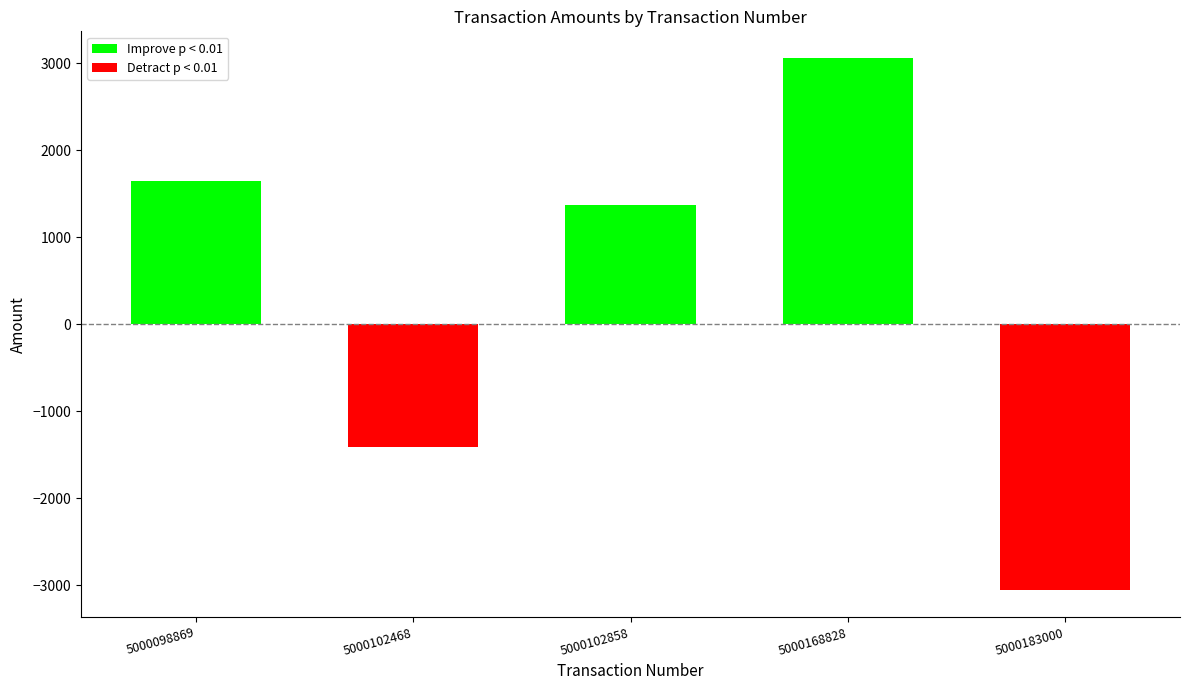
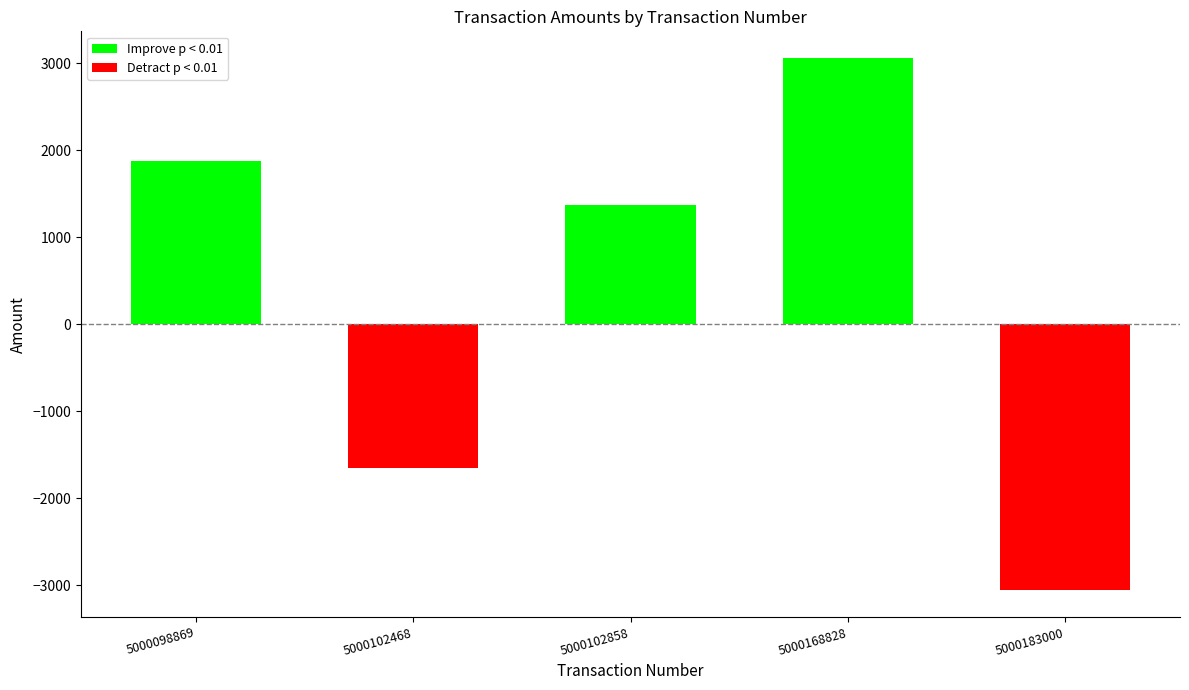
5000098869: 1700 -> 1900
5000102468: -1400 -> -1700
